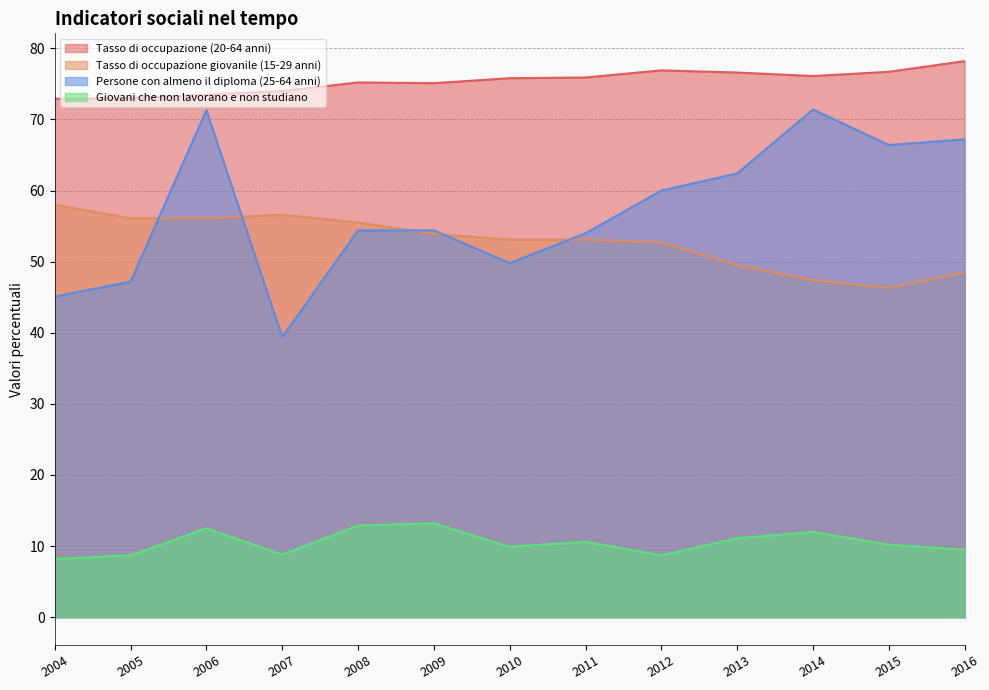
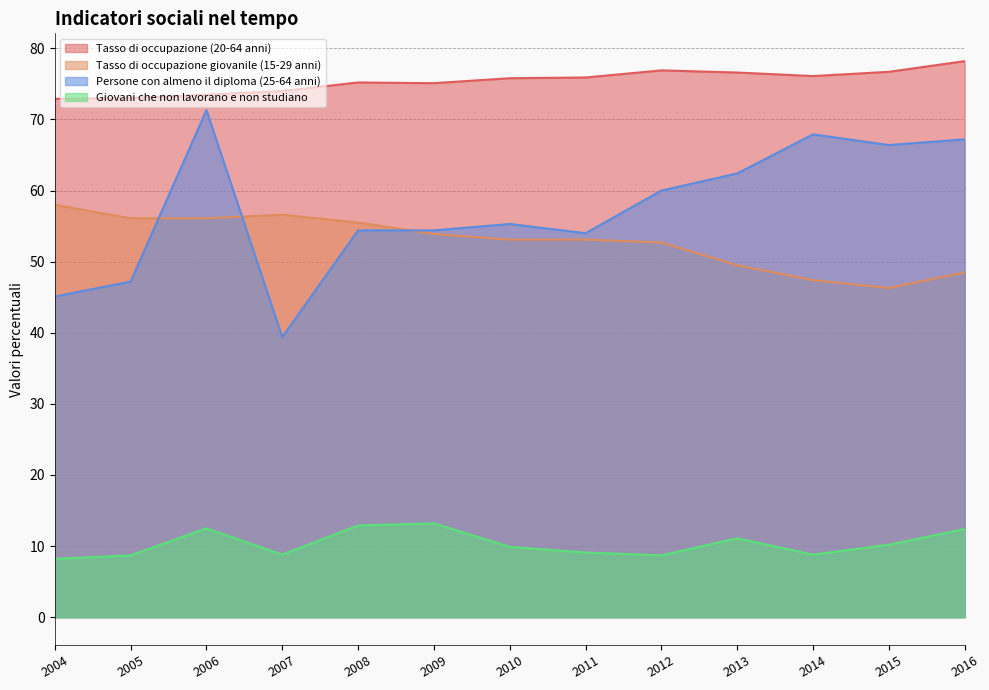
Persone con almeno il diploma (25-64 anni), 2010: 50 -> 55
Giovani che non lavorano e non studiano, 2011: 11 -> 9
Persone con almeno il diploma (25-64 anni), 2014: 71 -> 68
Giovani che non lavorano e non studiano, 2014: 12 -> 9
Giovani che non lavorano e non studiano, 2016: 10 -> 12
